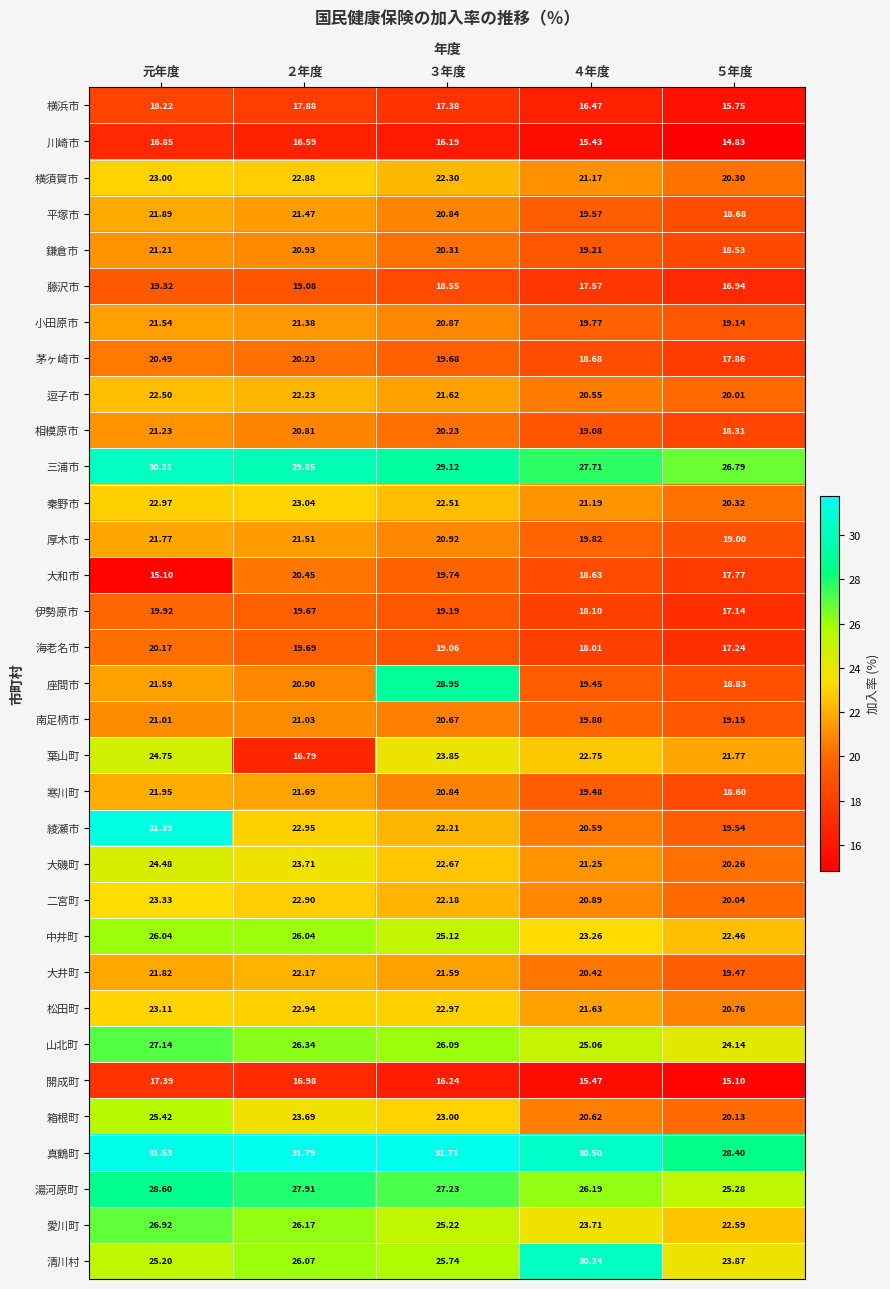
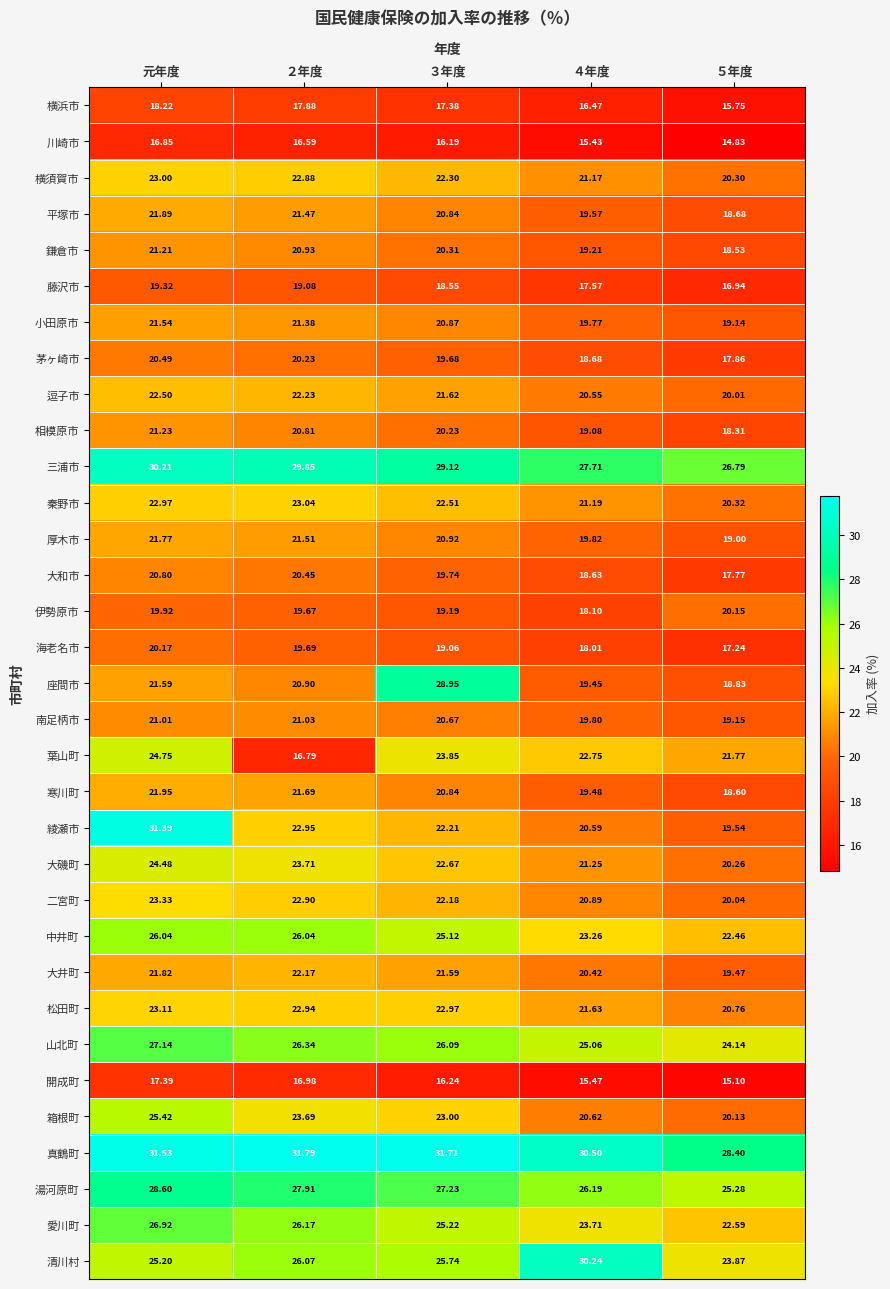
大和市, 元年度: 15.10 -> 20.80
伊勢原市, ５年度: 17.14 -> 20.15
